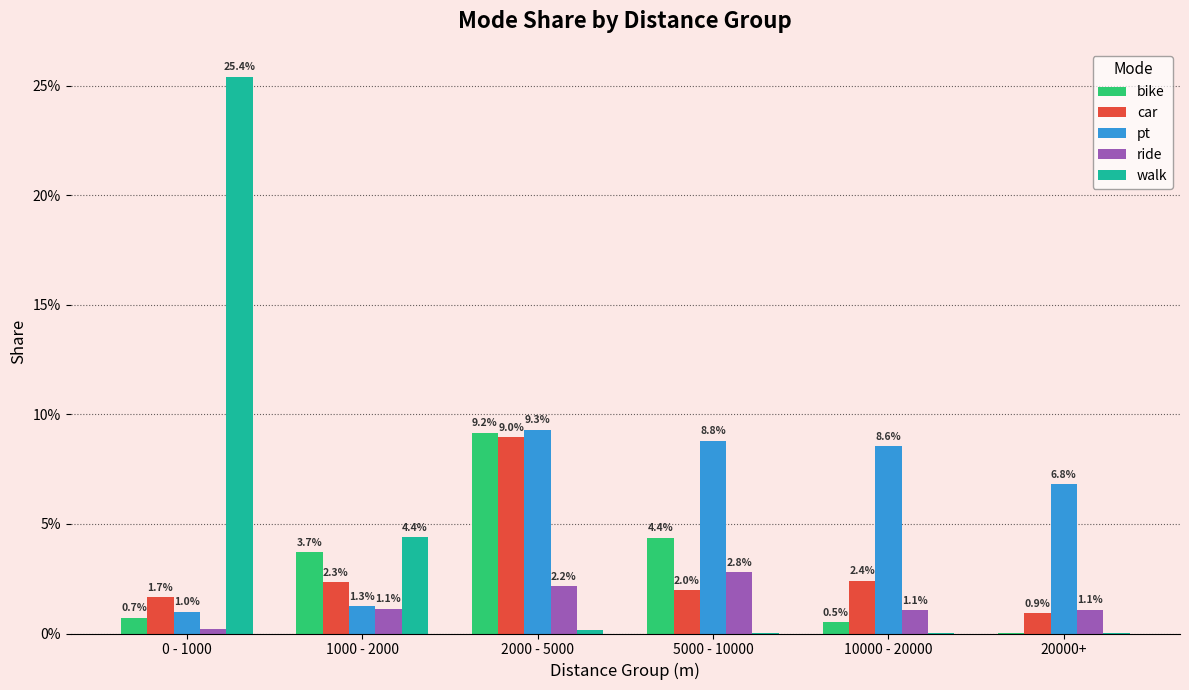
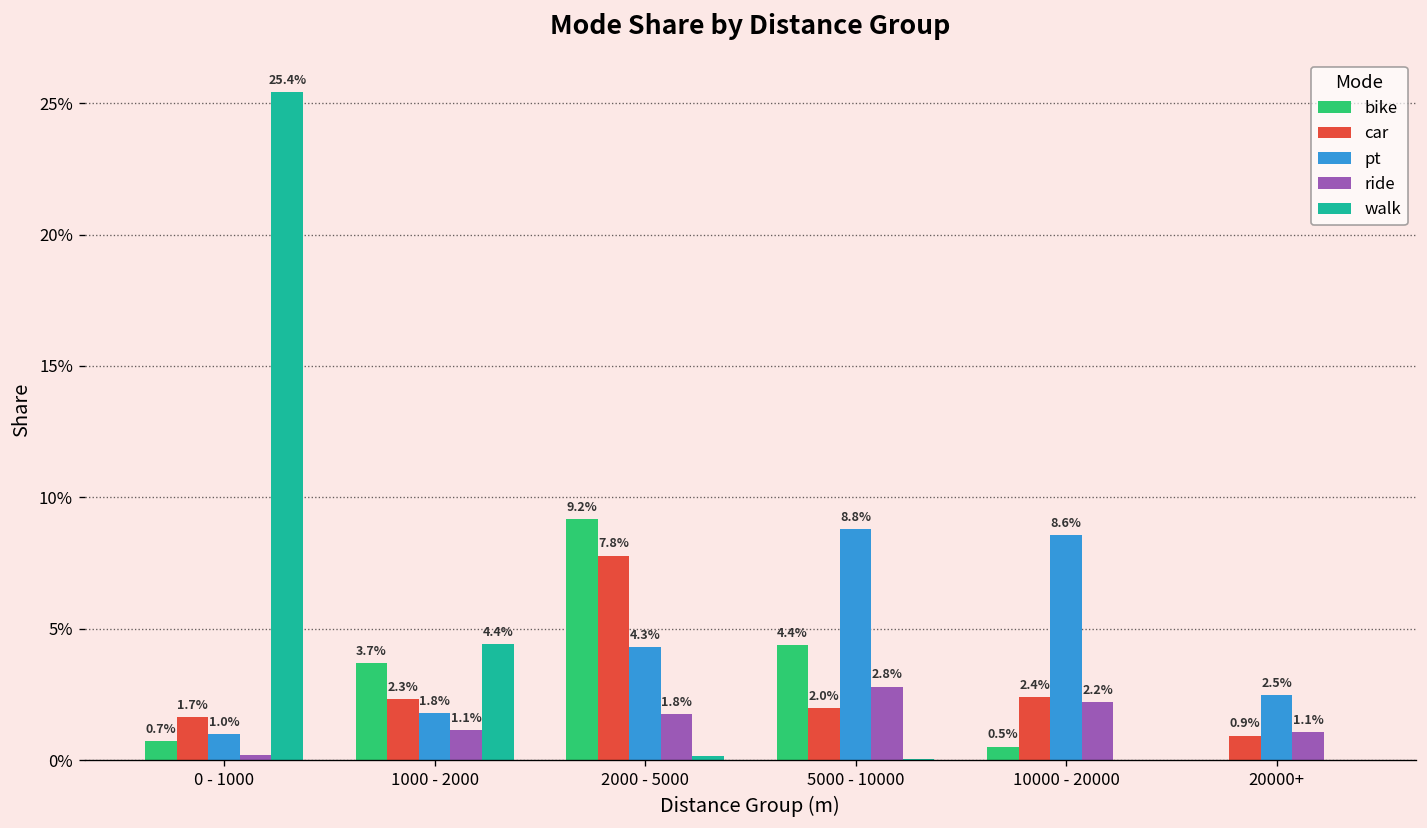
pt, 1000 - 2000: 1.3% -> 1.8%
car, 2000 - 5000: 9.0% -> 7.8%
pt, 2000 - 5000: 9.3% -> 4.3%
ride, 2000 - 5000: 2.2% -> 1.8%
ride, 10000 - 20000: 1.1% -> 2.2%
pt, 20000+: 6.8% -> 2.5%
